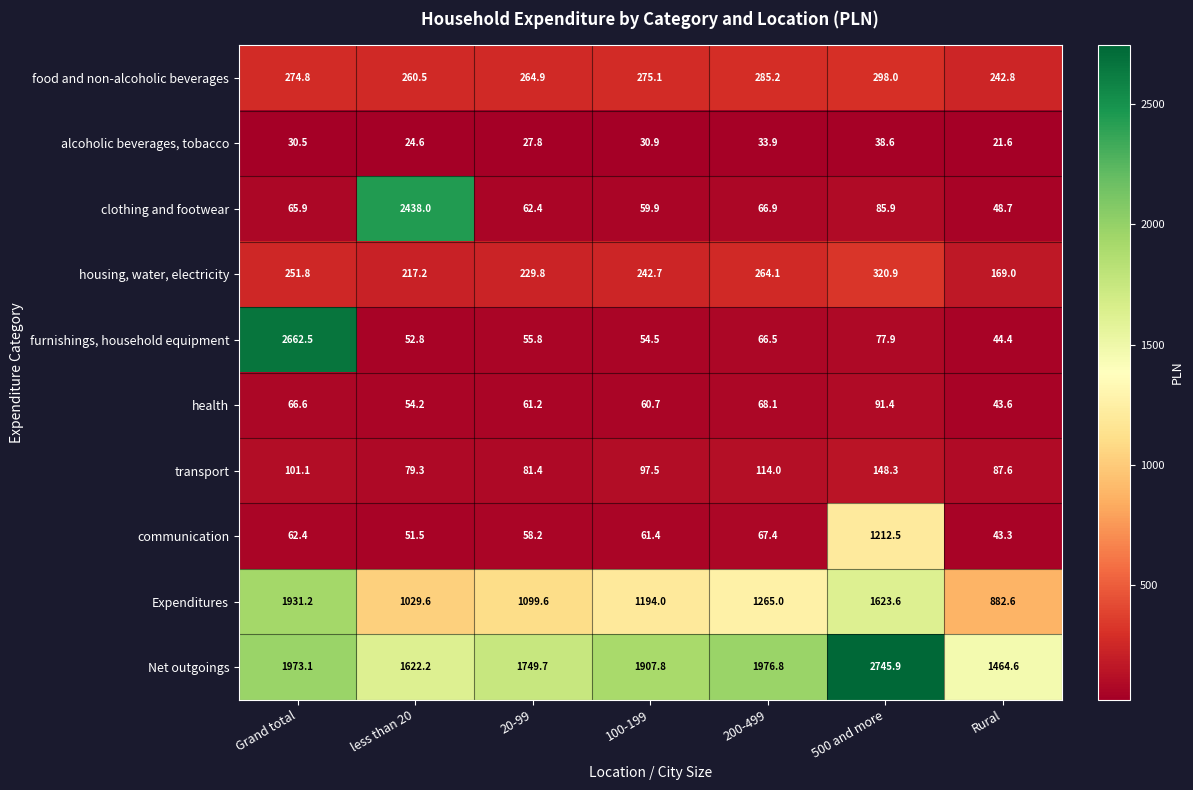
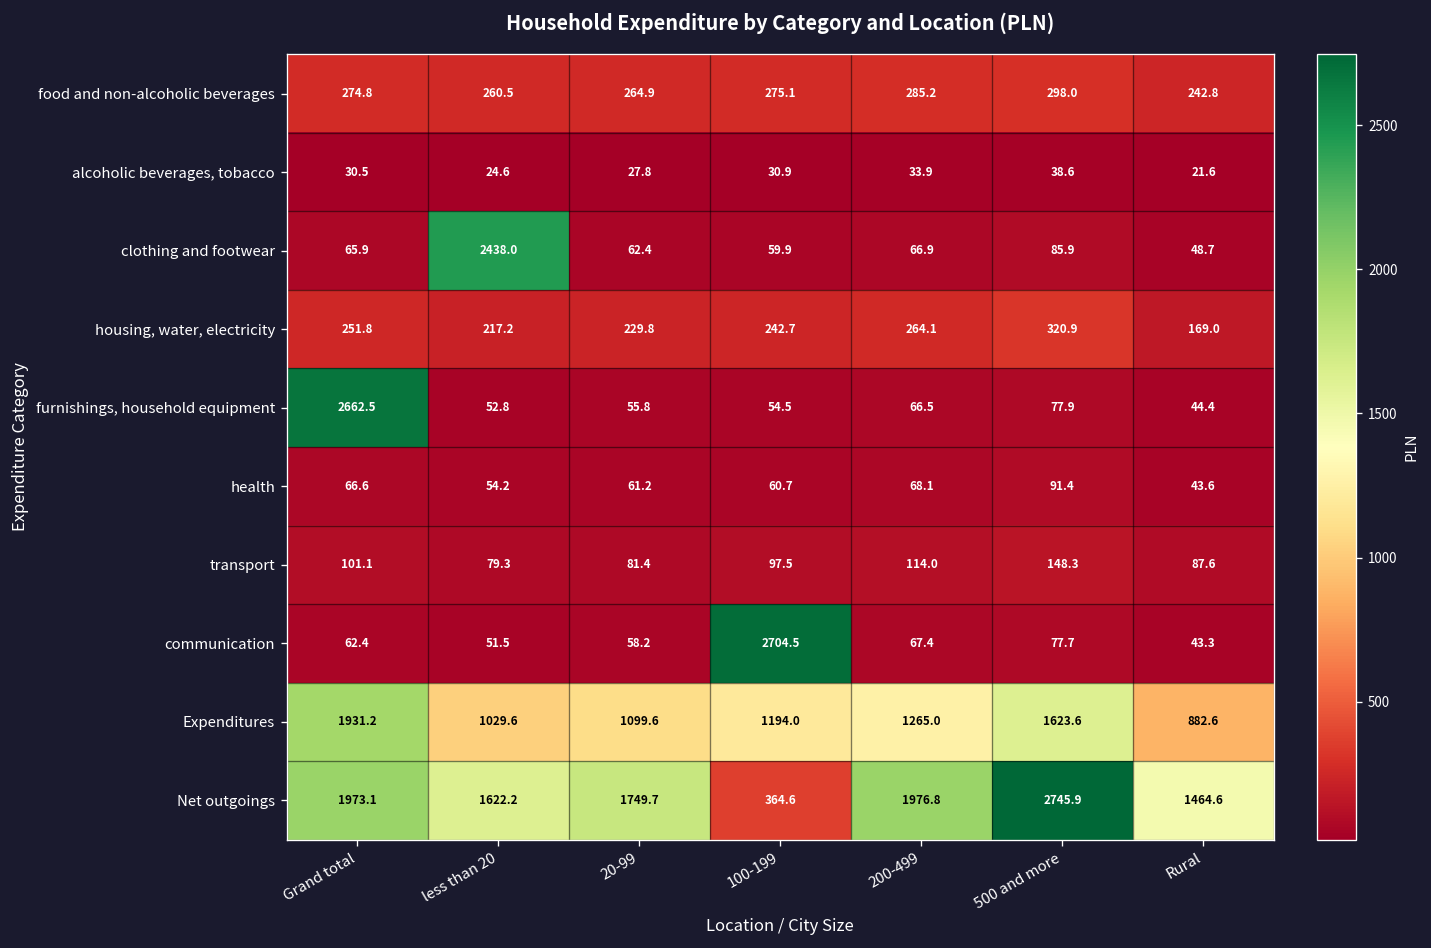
communication, 100-199: 61.4 -> 2704.5
communication, 500 and more: 1212.5 -> 77.7
Net outgoings, 100-199: 1907.8 -> 364.6
